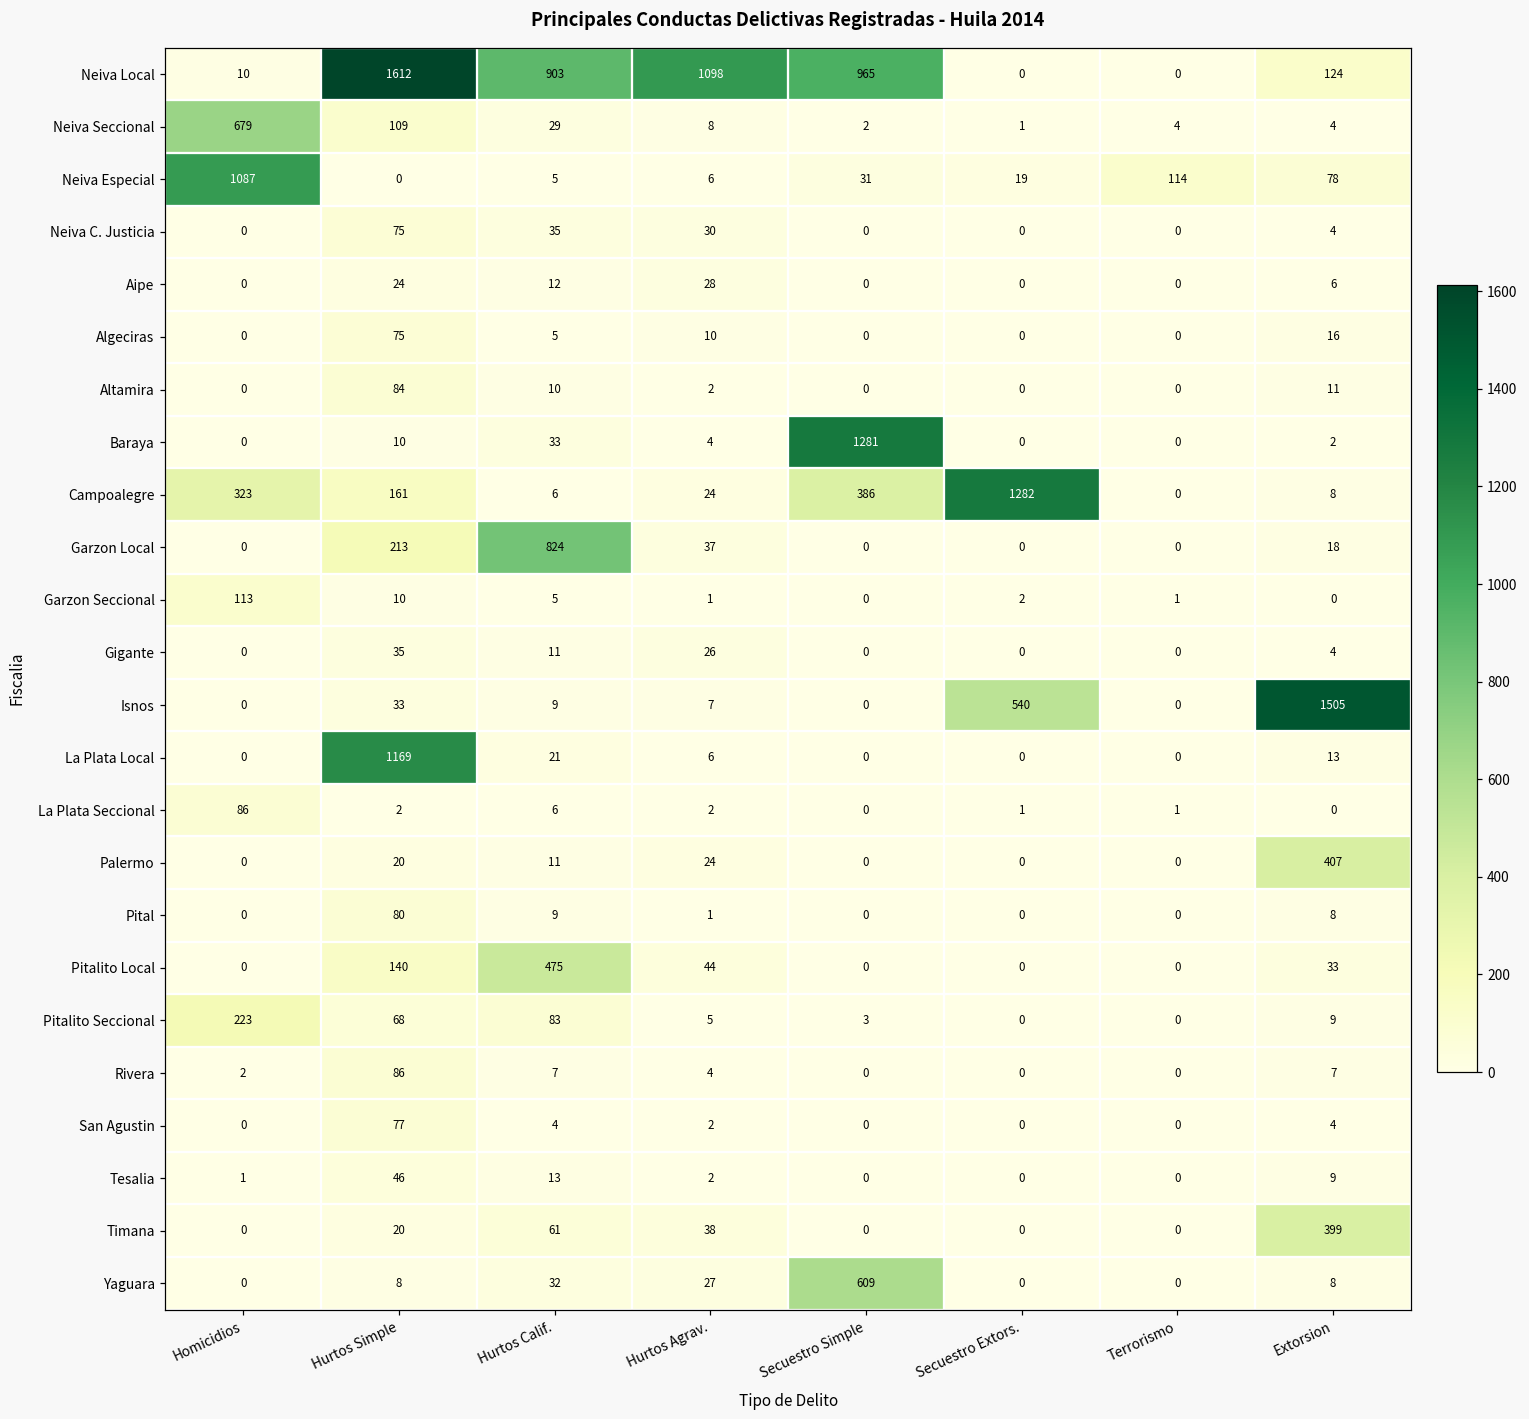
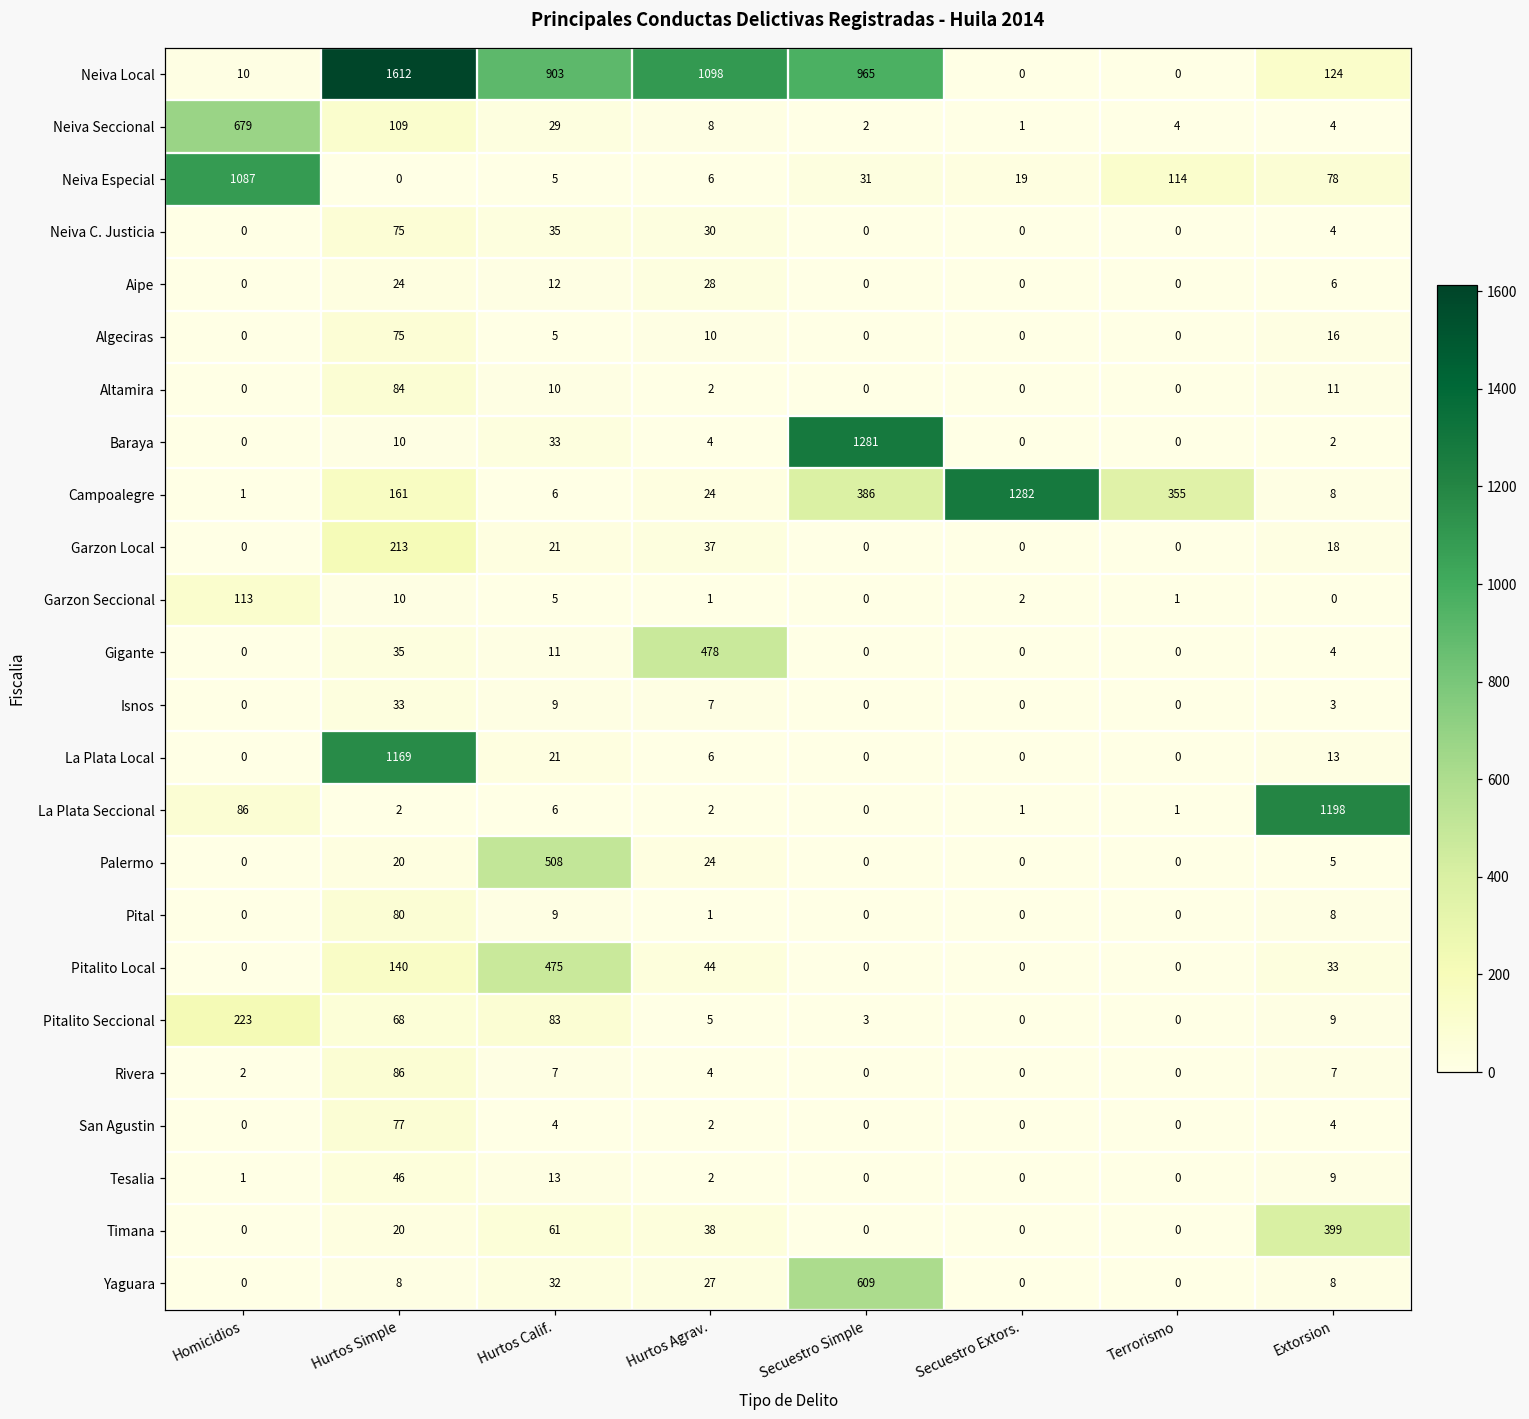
Campoalegre, Homicidios: 323 -> 1
Campoalegre, Terrorismo: 0 -> 355
Garzon Local, Hurtos Calif.: 824 -> 21
Gigante, Hurtos Agrav.: 26 -> 478
Isnos, Secuestro Extors.: 540 -> 0
Isnos, Extorsion: 1505 -> 3
La Plata Seccional, Extorsion: 0 -> 1198
Palermo, Hurtos Calif.: 11 -> 508
Palermo, Extorsion: 407 -> 5
